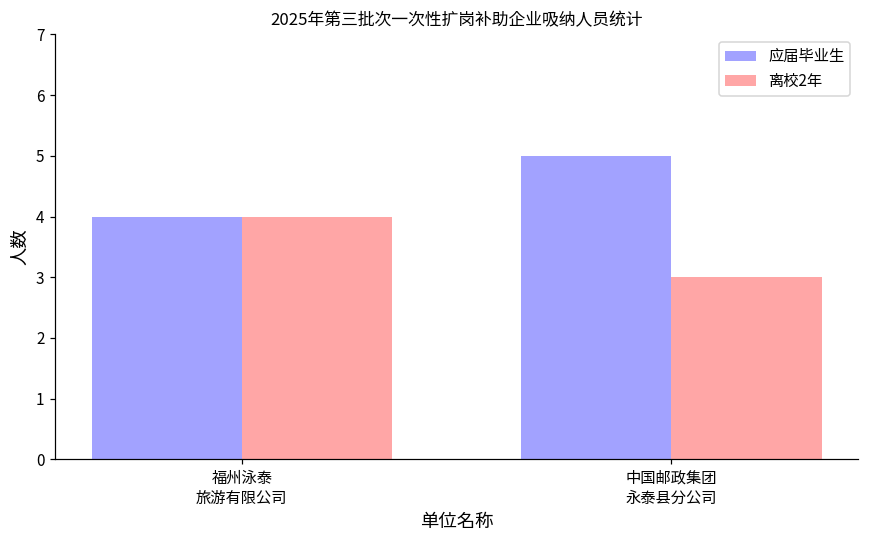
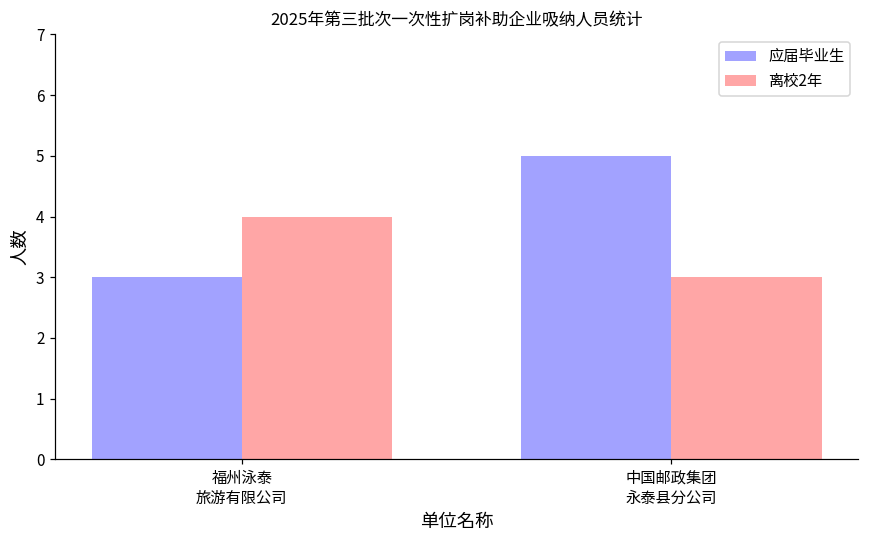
应届毕业生, 福州泳泰 旅游有限公司: 4 -> 3
